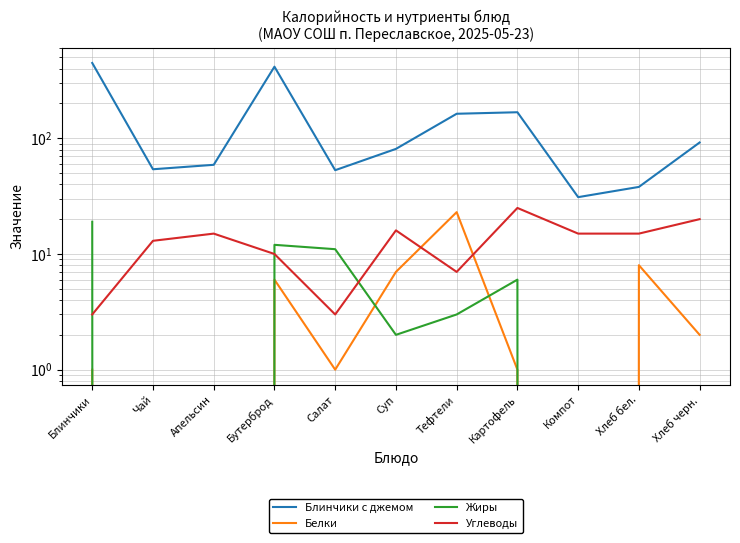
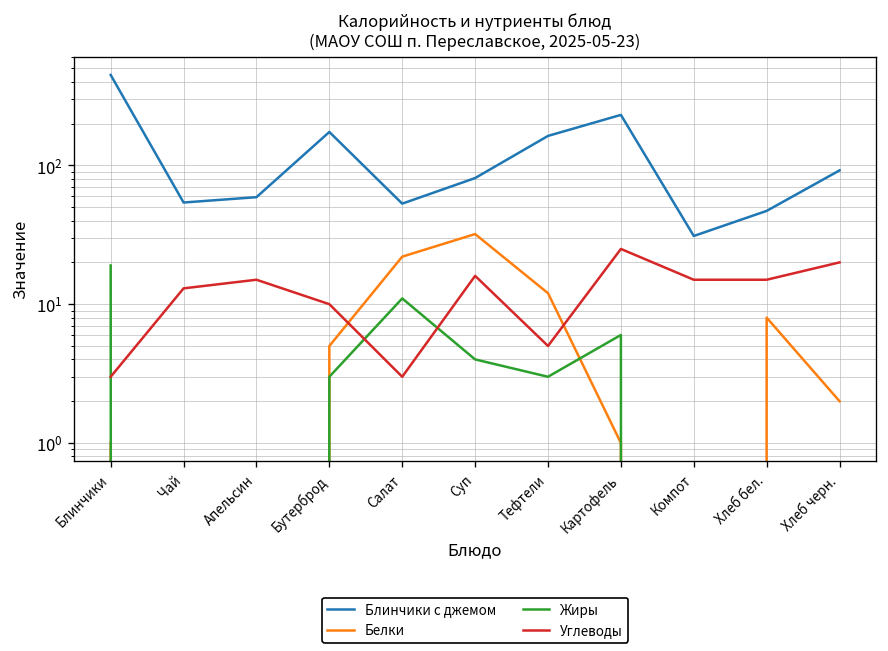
Блинчики с джемом, Бутерброд: 420 -> 170
Белки, Бутерброд: 6 -> 5
Жиры, Бутерброд: 12 -> 3
Белки, Салат: 1 -> 22
Белки, Суп: 7 -> 32
Жиры, Суп: 2 -> 4
Белки, Тефтели: 23 -> 12
Углеводы, Тефтели: 7 -> 5
Блинчики с джемом, Картофель: 170 -> 230
Блинчики с джемом, Хлеб бел.: 38 -> 47
